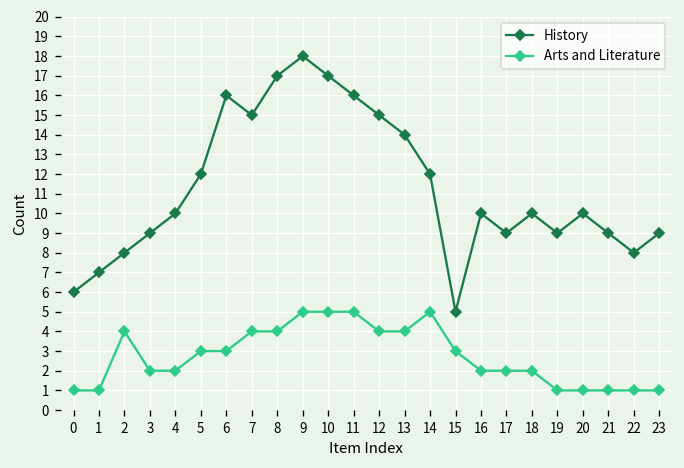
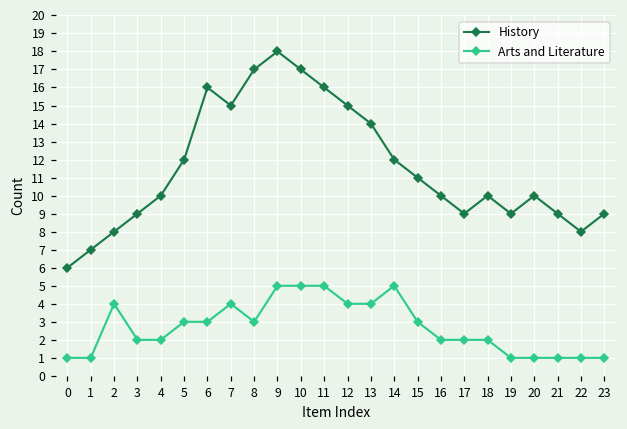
Arts and Literature, 8: 4 -> 3
History, 15: 5 -> 11
